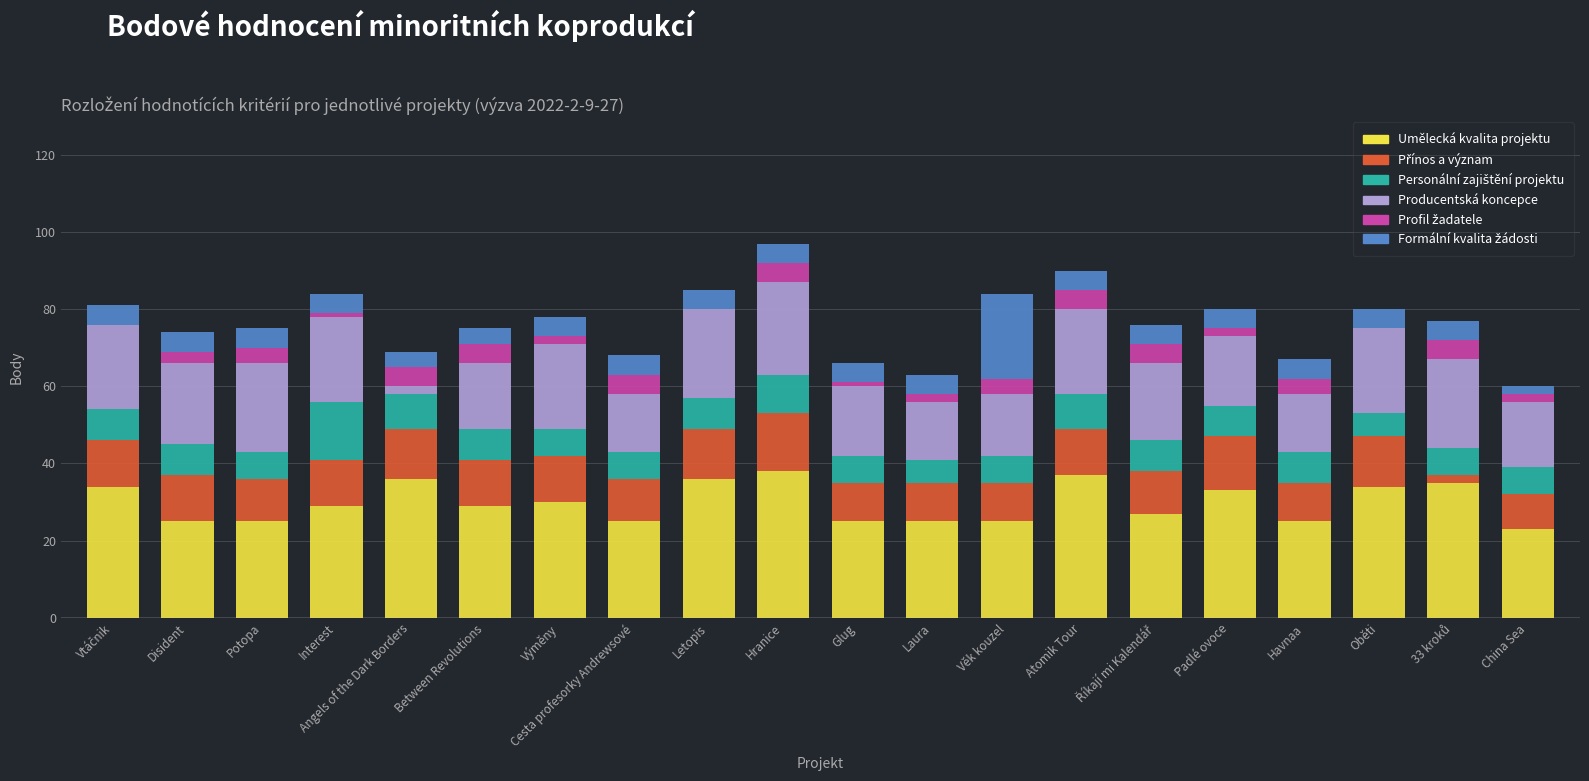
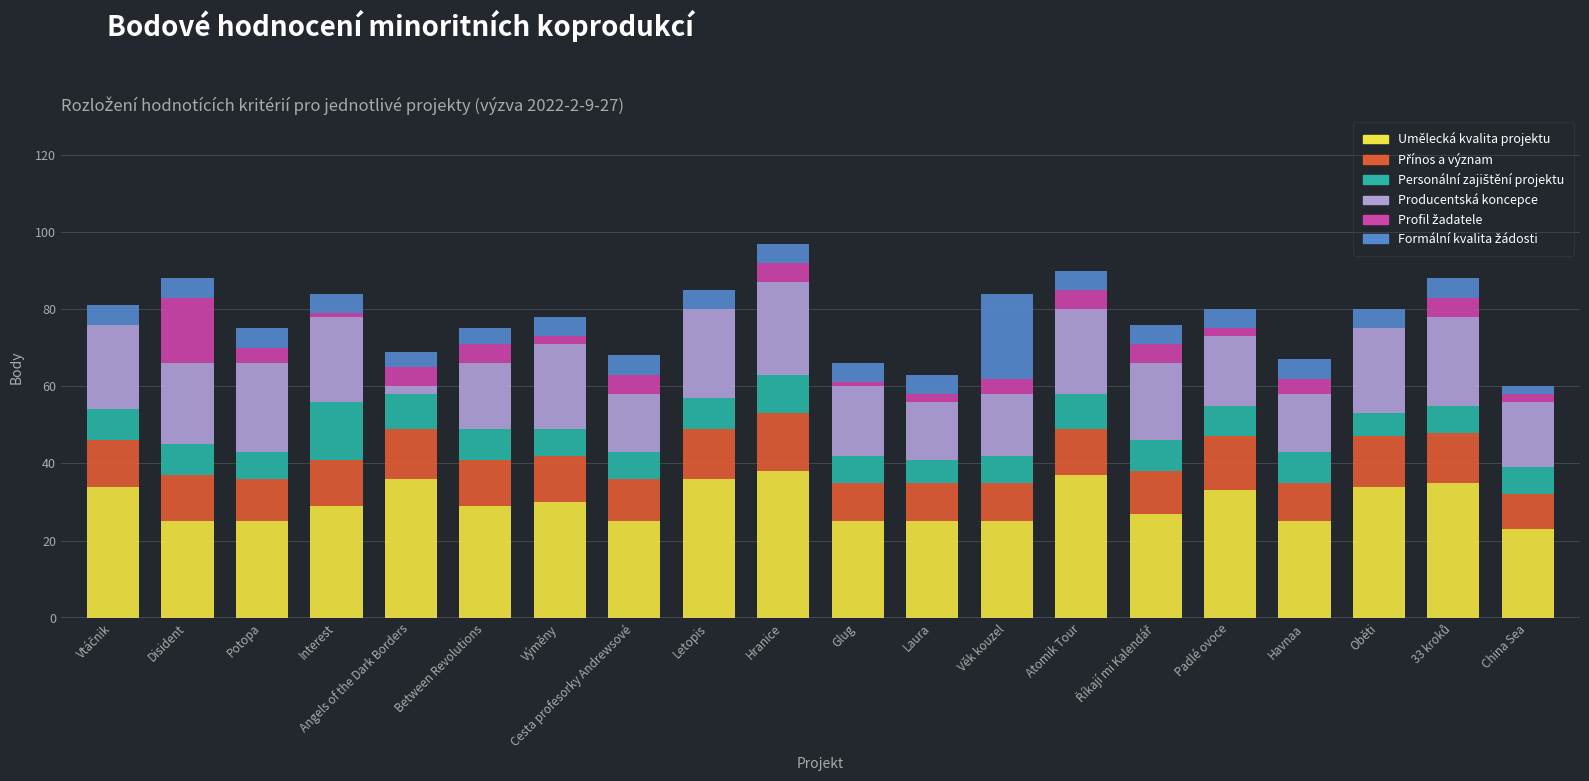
Profil žadatele, Disident: 3 -> 17
Přínos a význam, 33 kroků: 2 -> 13
